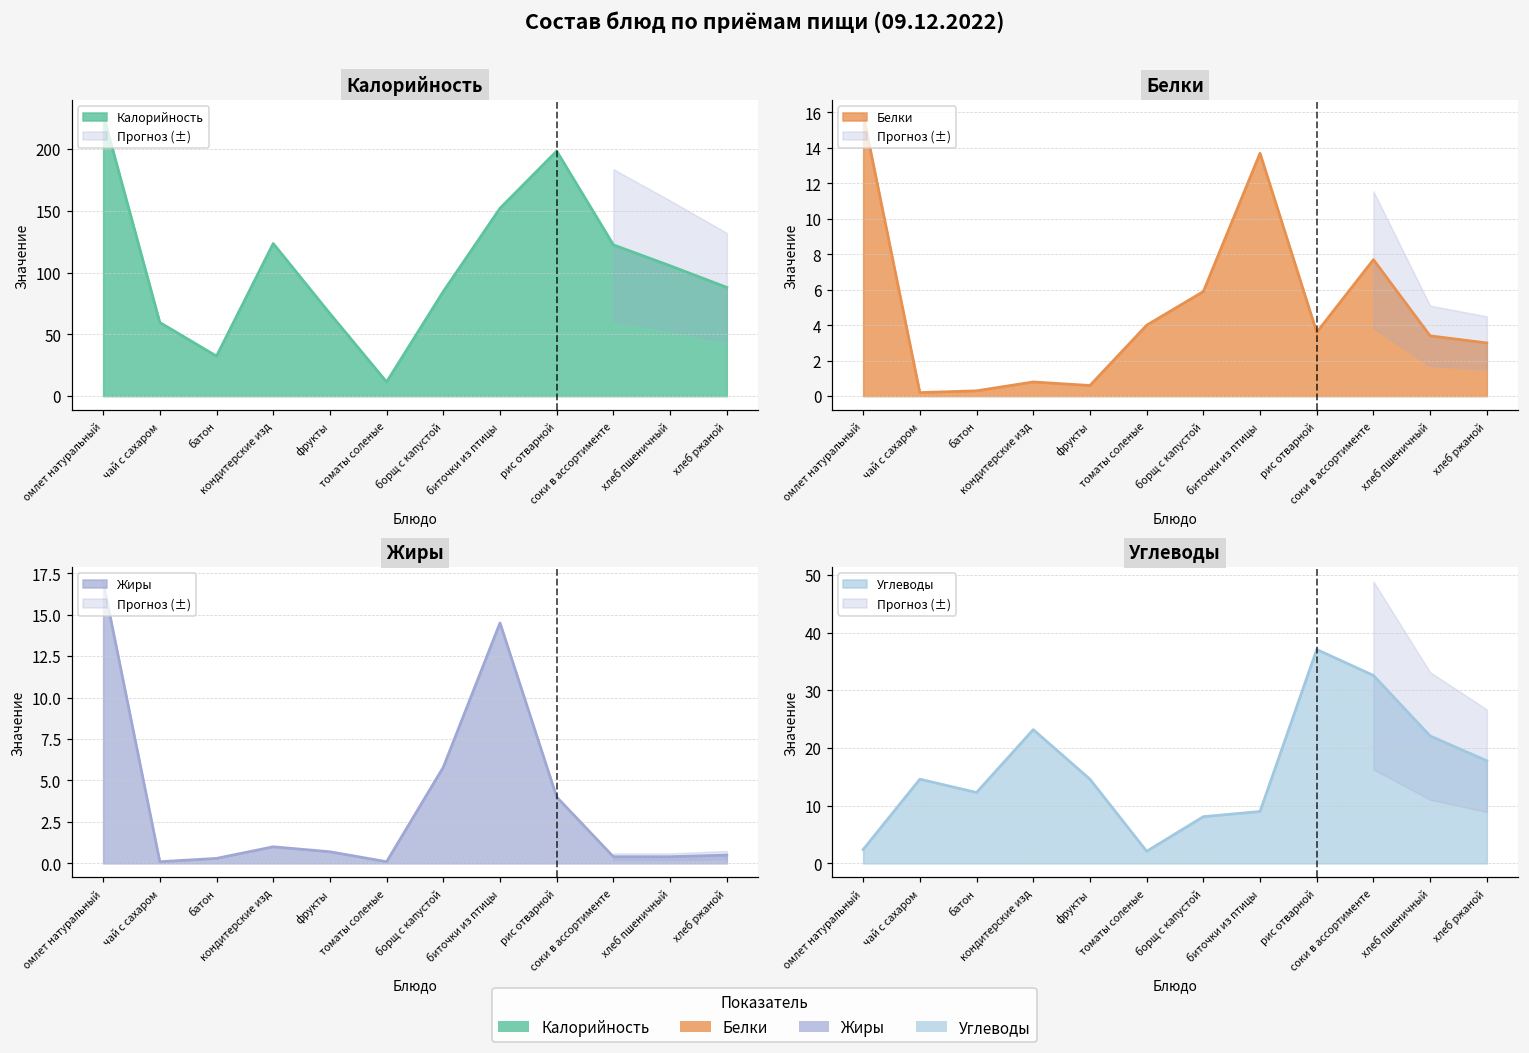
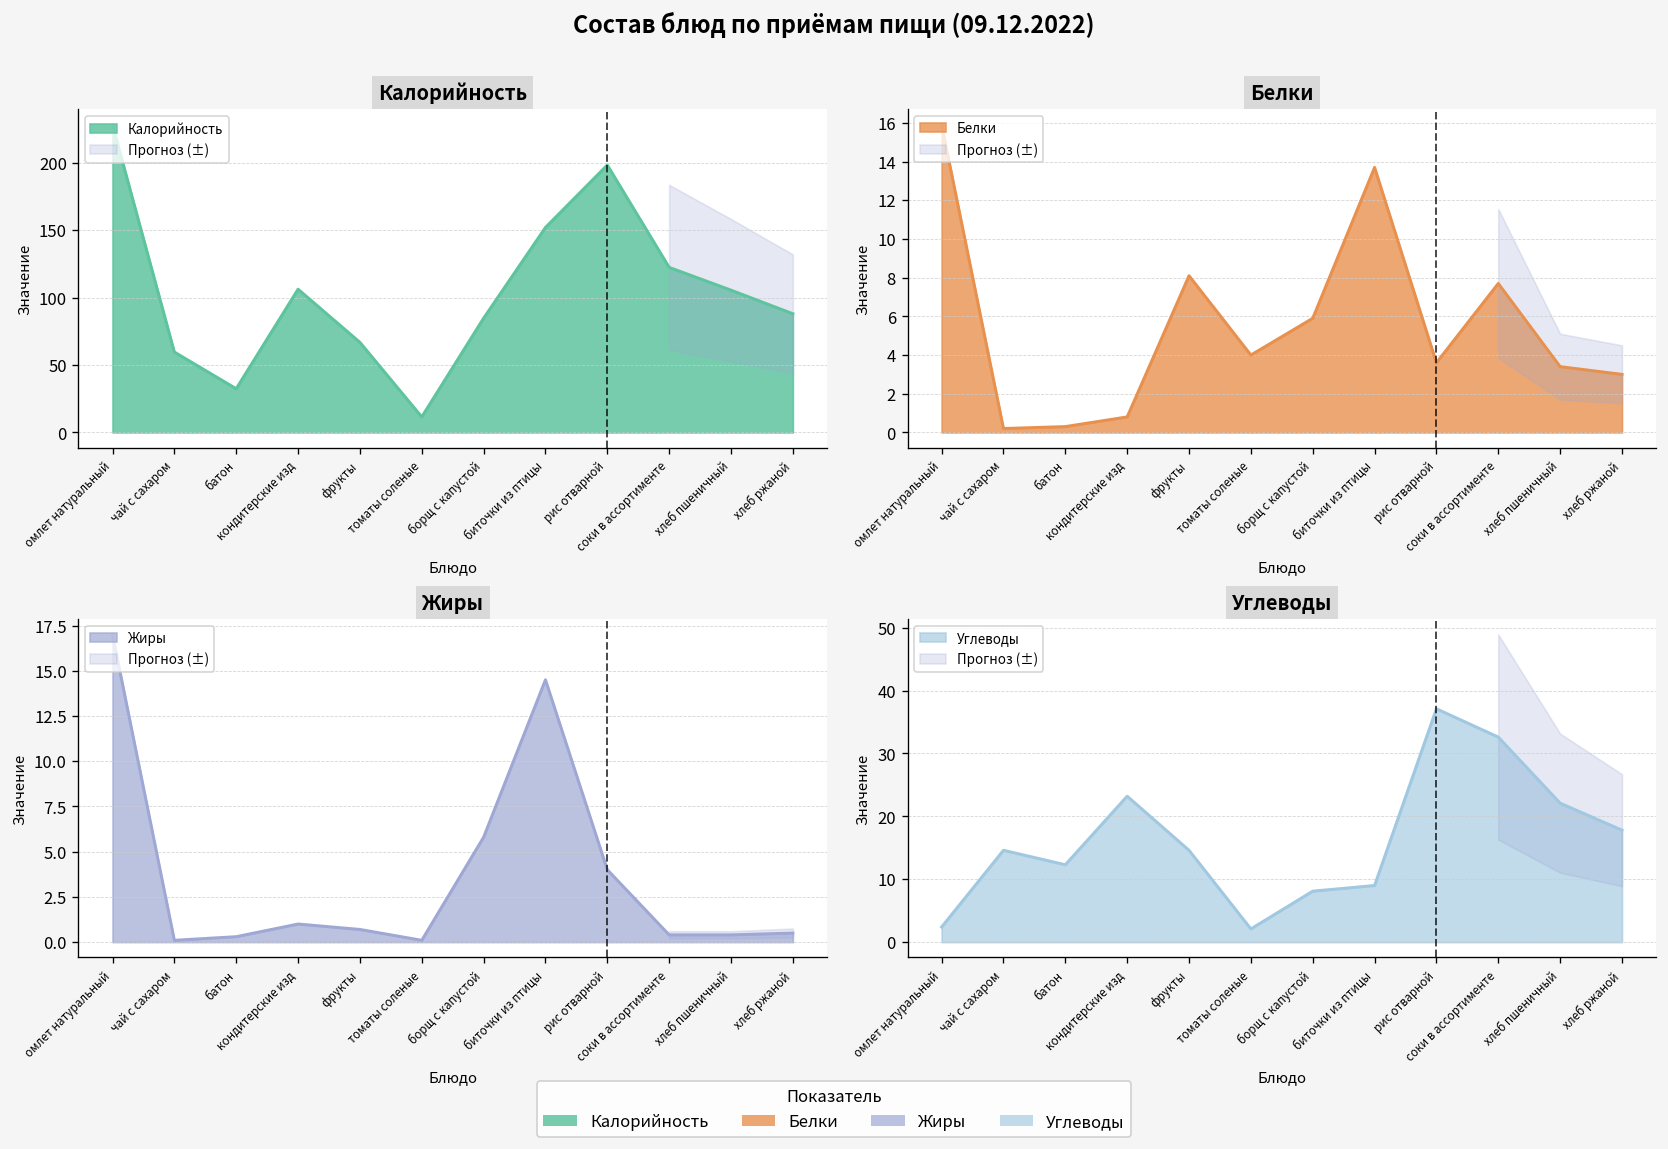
Калорийность, Калорийность, кондитерские изд: 124 -> 106
Белки, Белки, фрукты: 0.6 -> 8.1
